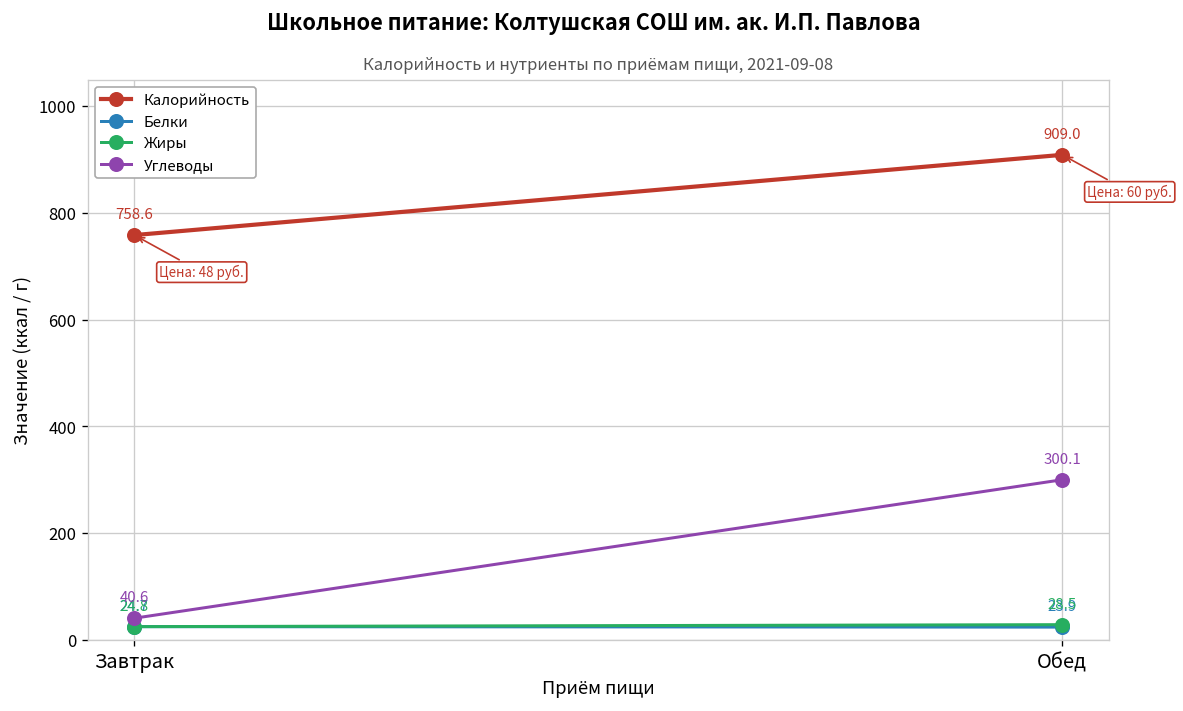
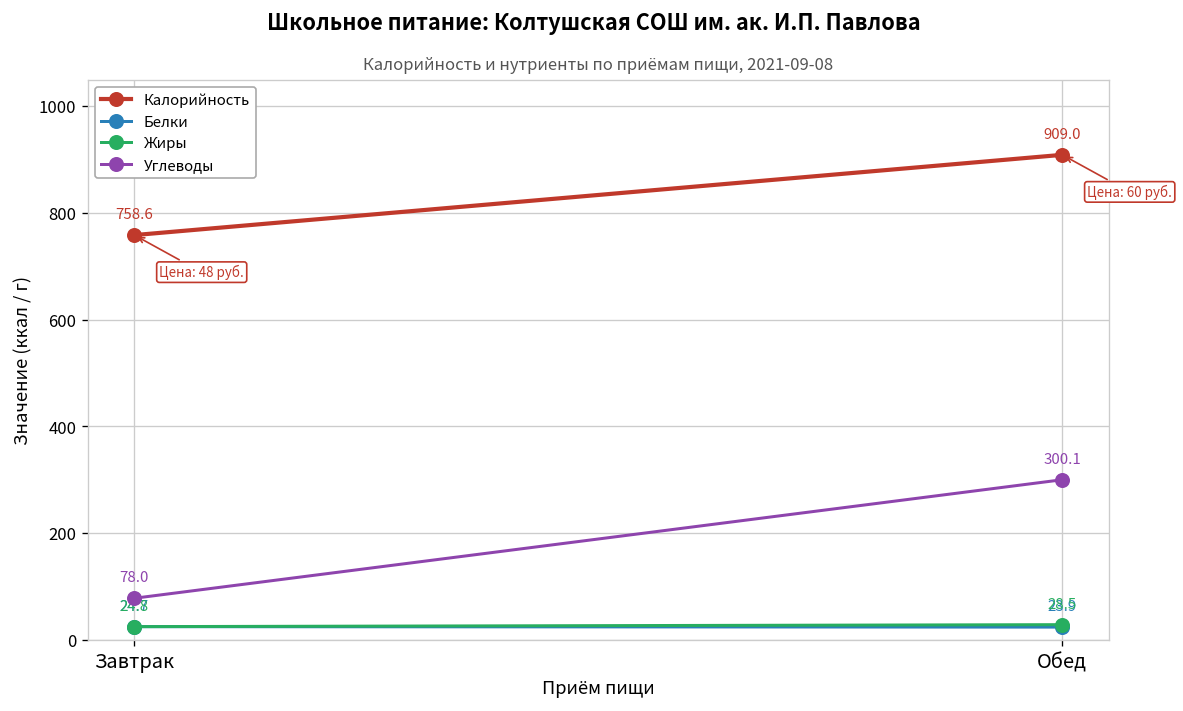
Углеводы, Завтрак: 40.6 -> 78.0
